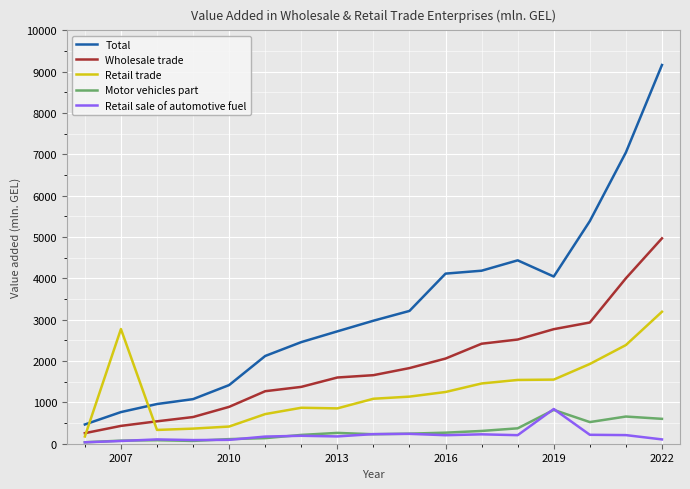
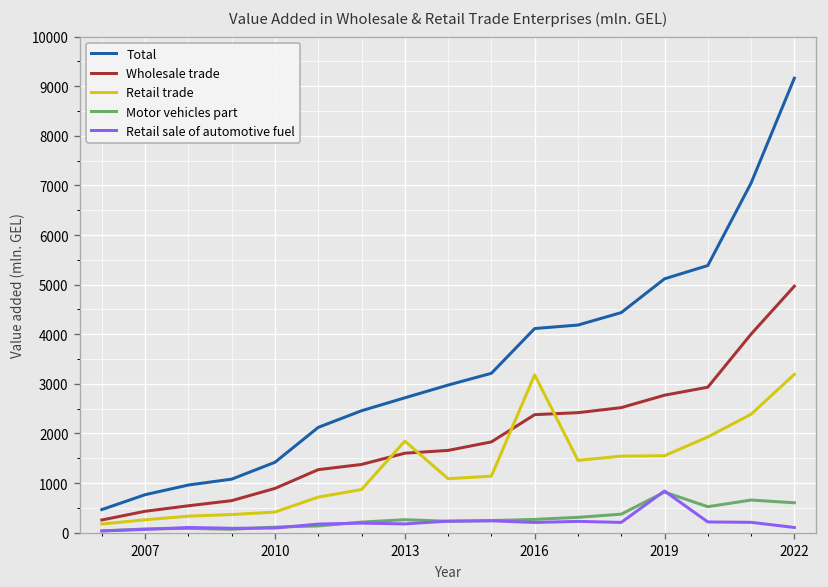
Retail trade, 2007: 2800 -> 300
Retail trade, 2013: 900 -> 1800
Wholesale trade, 2016: 2100 -> 2400
Retail trade, 2016: 1300 -> 3200
Total, 2019: 4000 -> 5100
